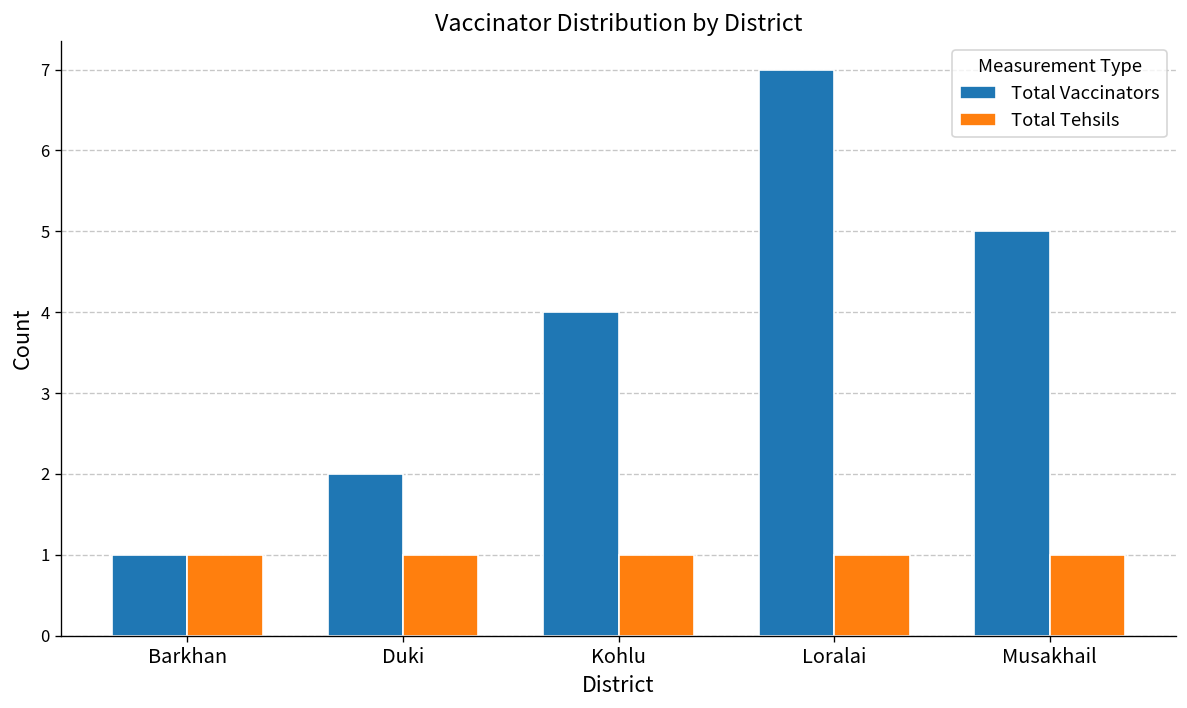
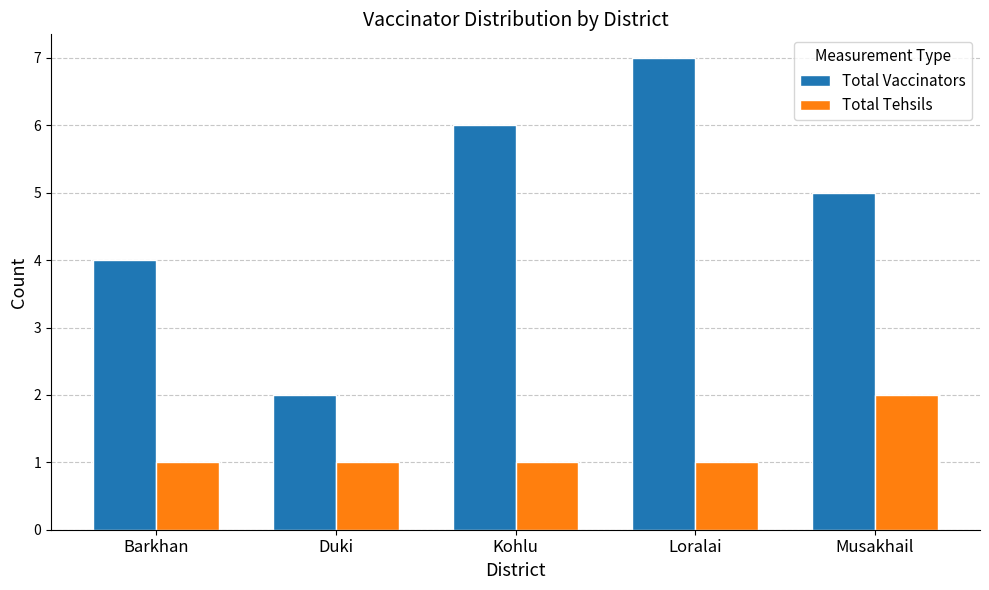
Total Vaccinators, Barkhan: 1 -> 4
Total Vaccinators, Kohlu: 4 -> 6
Total Tehsils, Musakhail: 1 -> 2
